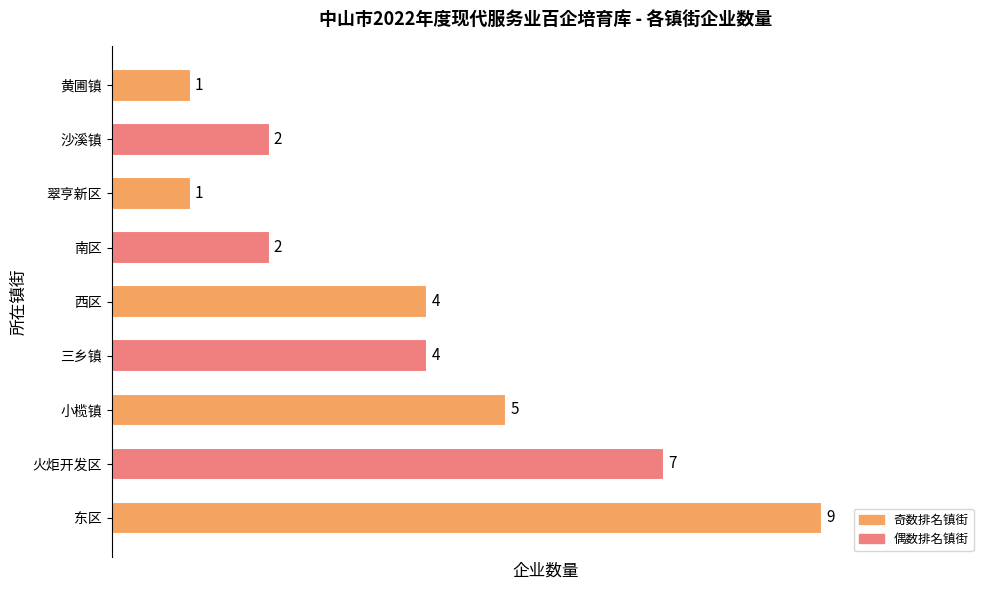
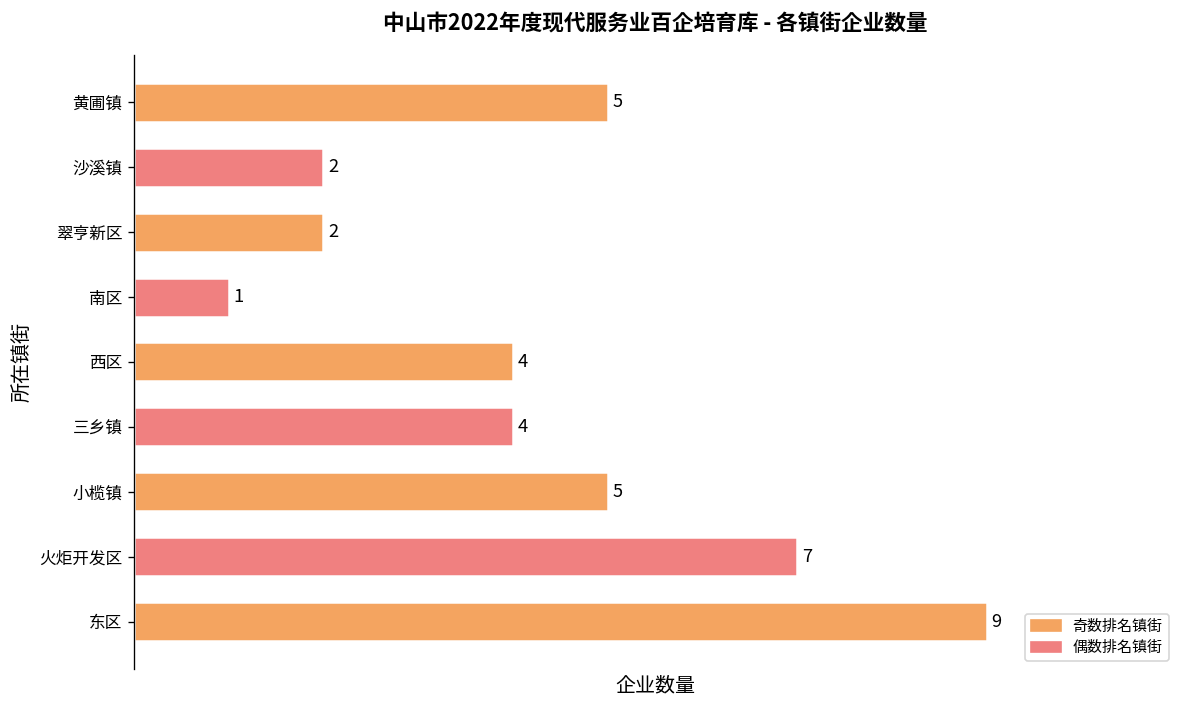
黄圃镇: 1 -> 5
翠亨新区: 1 -> 2
南区: 2 -> 1
